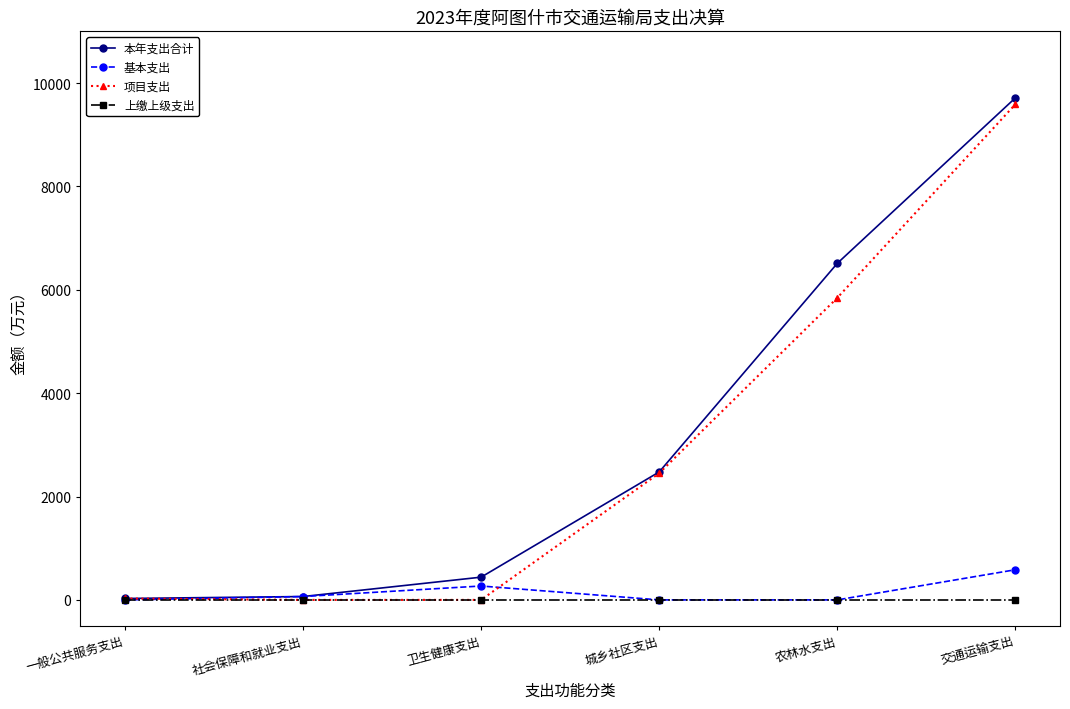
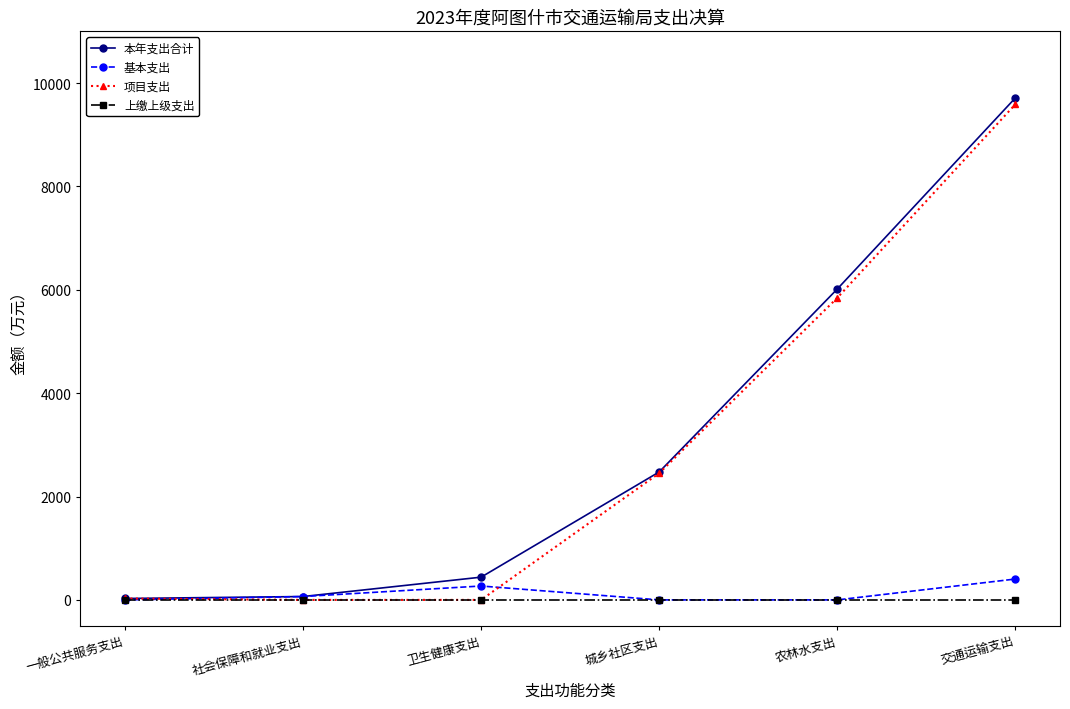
本年支出合计, 农林水支出: 6500 -> 6000
基本支出, 交通运输支出: 600 -> 400
